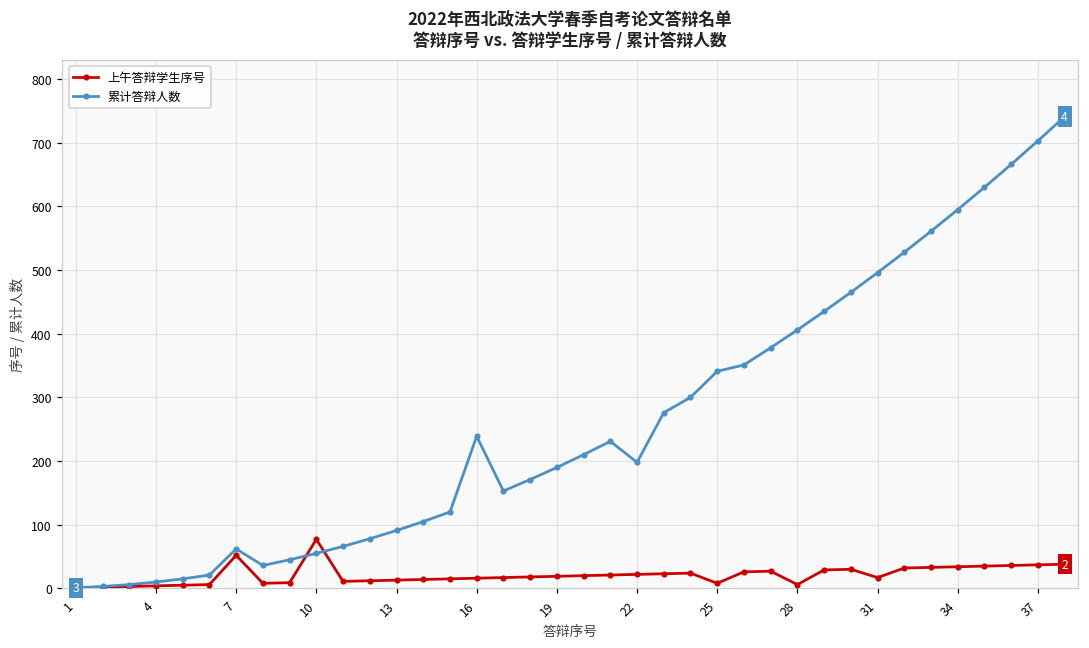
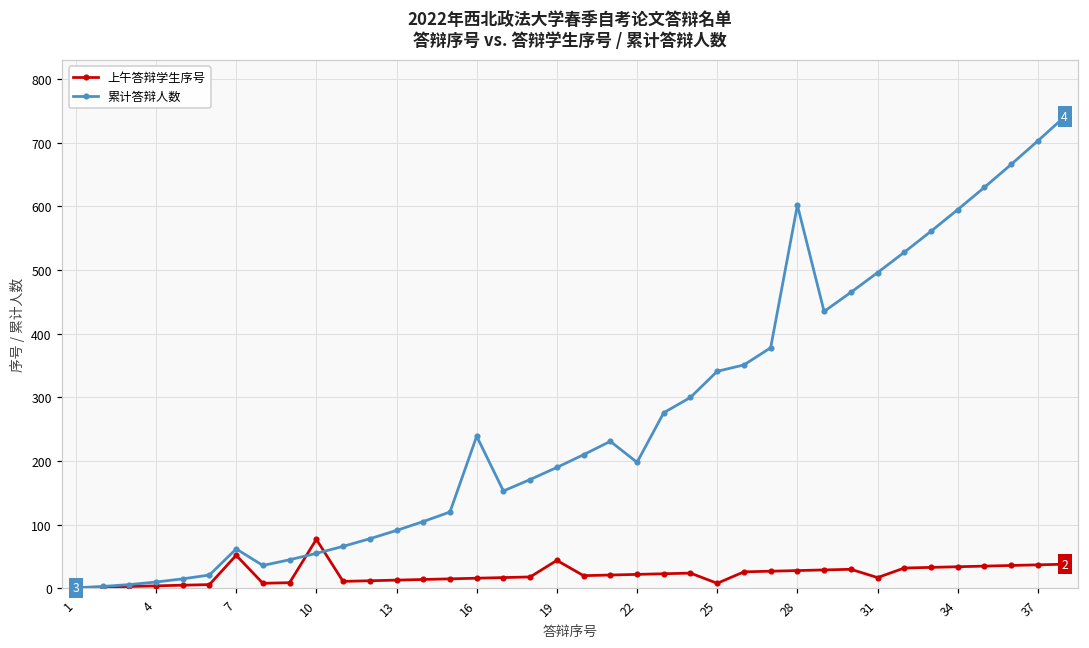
上午答辩学生序号, 19: 20 -> 40
上午答辩学生序号, 28: 10 -> 30
累计答辩人数, 28: 410 -> 600
